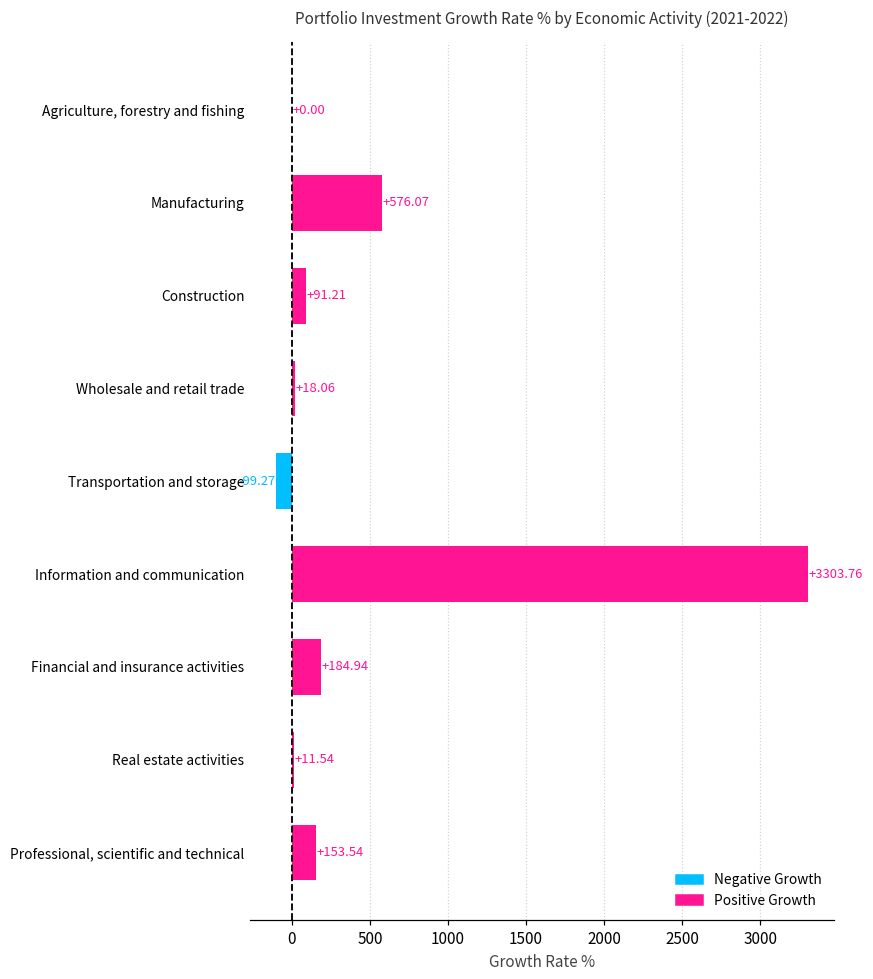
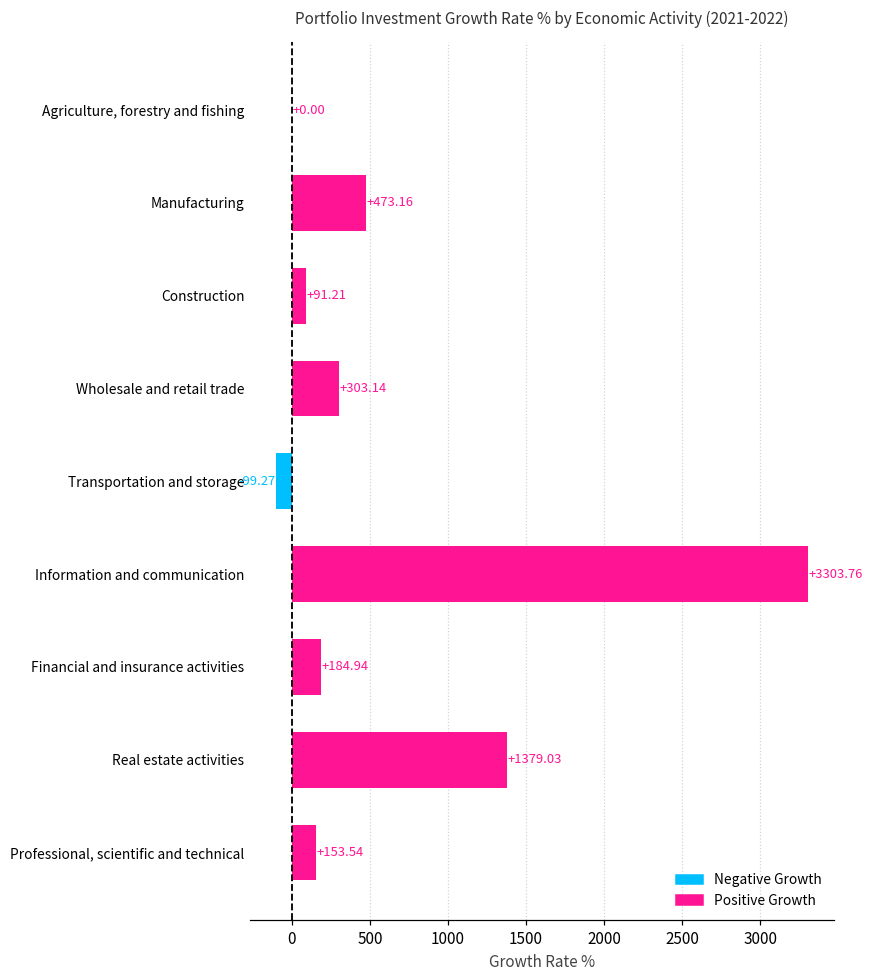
Manufacturing: +576.07 -> +473.16
Wholesale and retail trade: +18.06 -> +303.14
Real estate activities: +11.54 -> +1379.03
